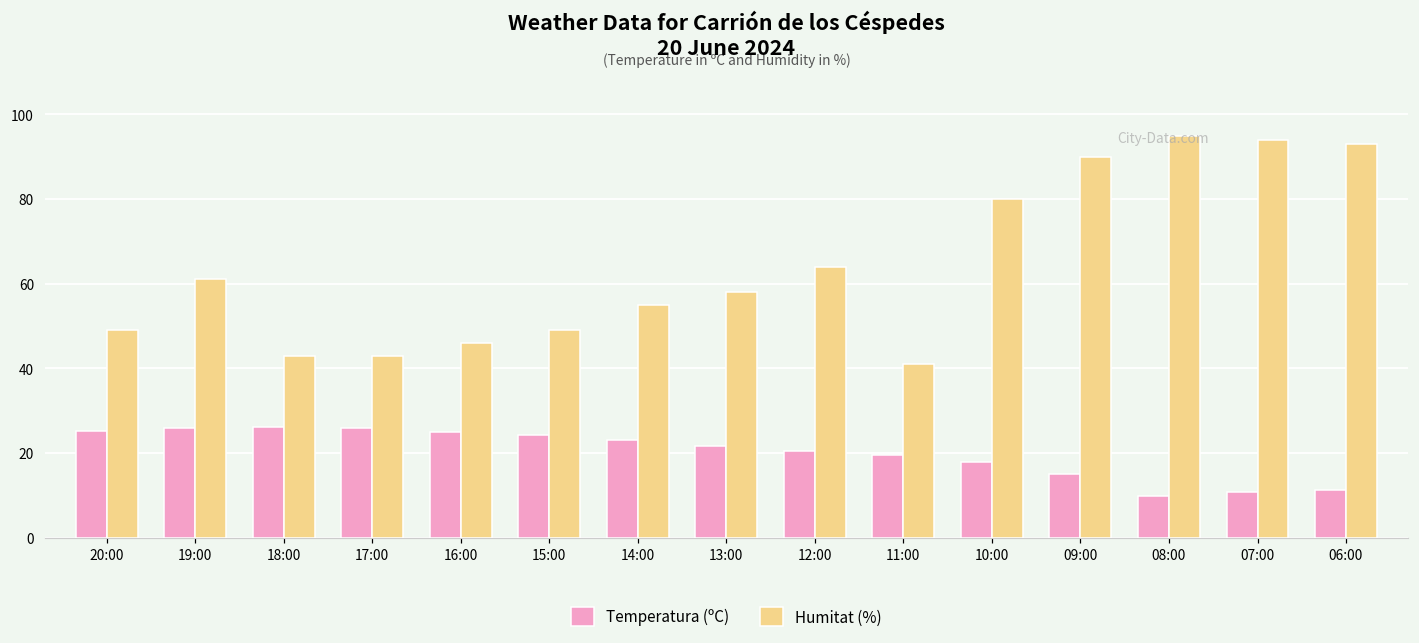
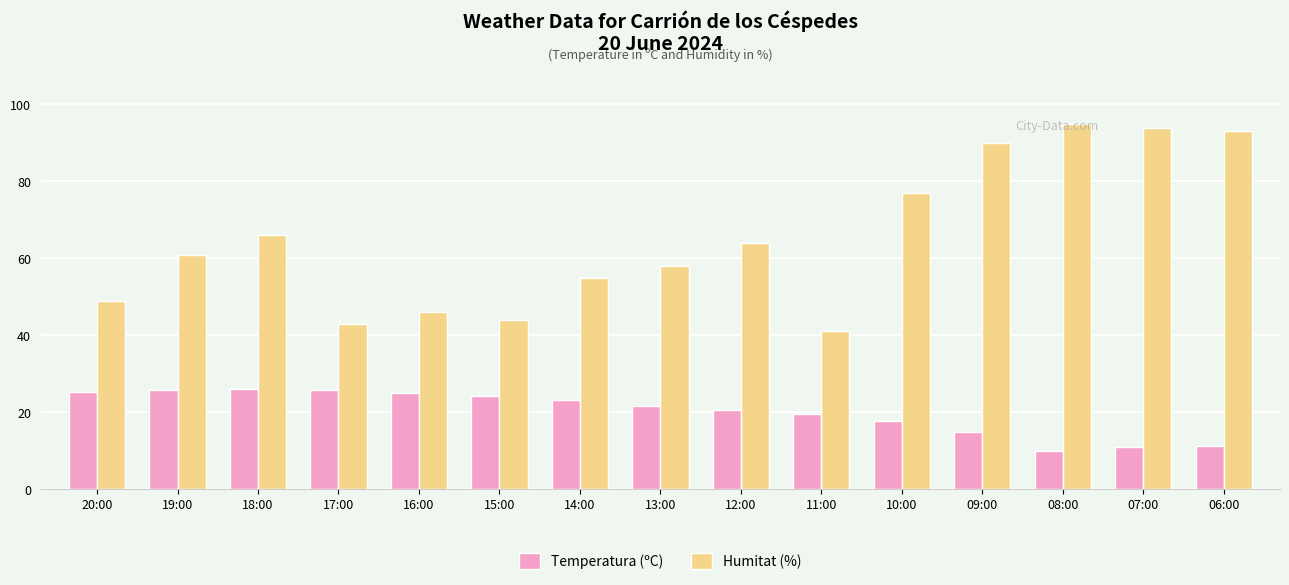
Humitat (%), 18:00: 43 -> 66
Humitat (%), 15:00: 49 -> 44
Humitat (%), 10:00: 80 -> 77
